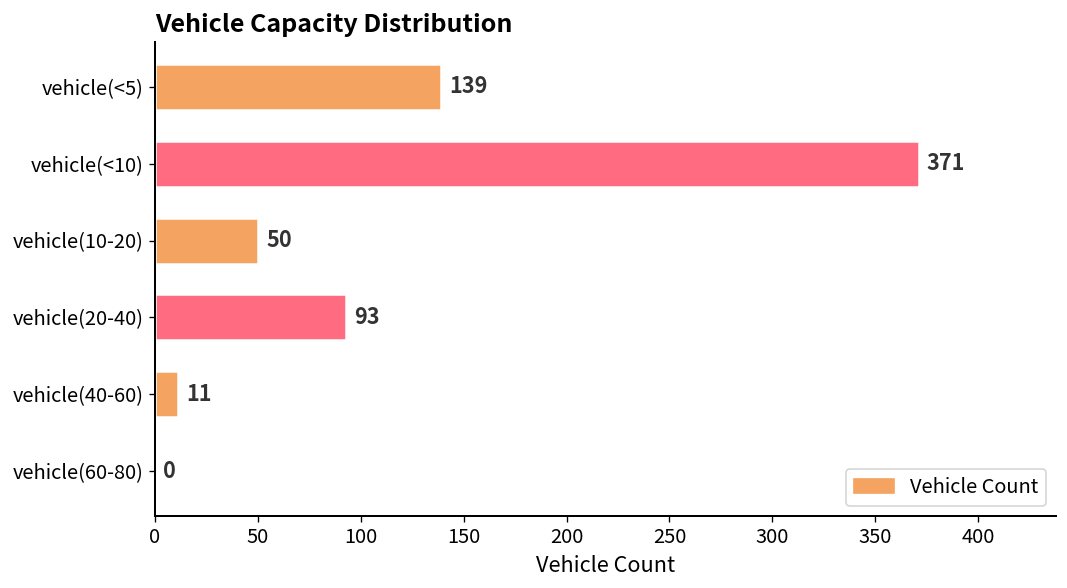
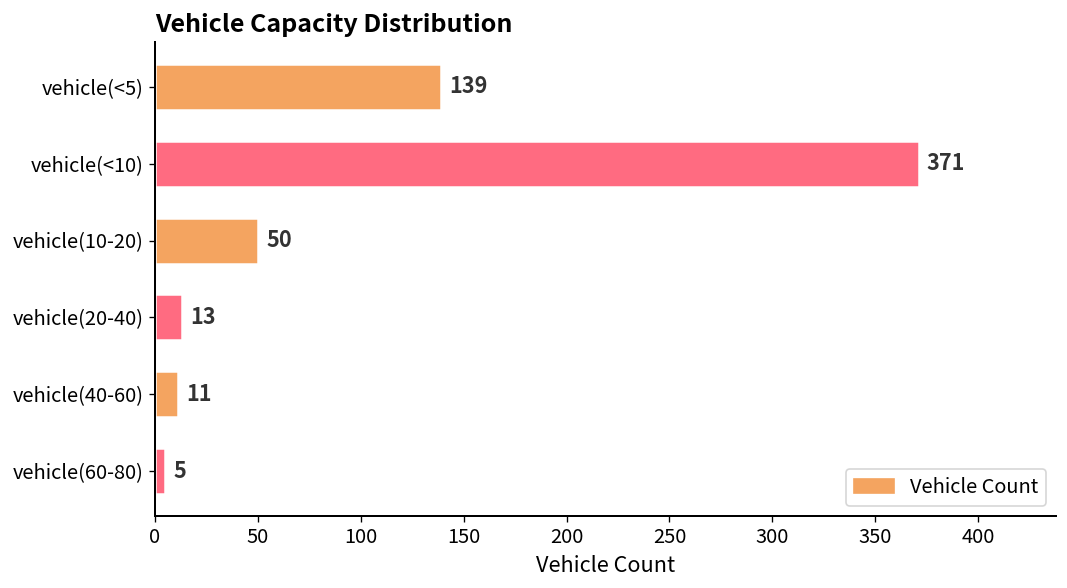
vehicle(20-40): 93 -> 13
vehicle(60-80): 0 -> 5
